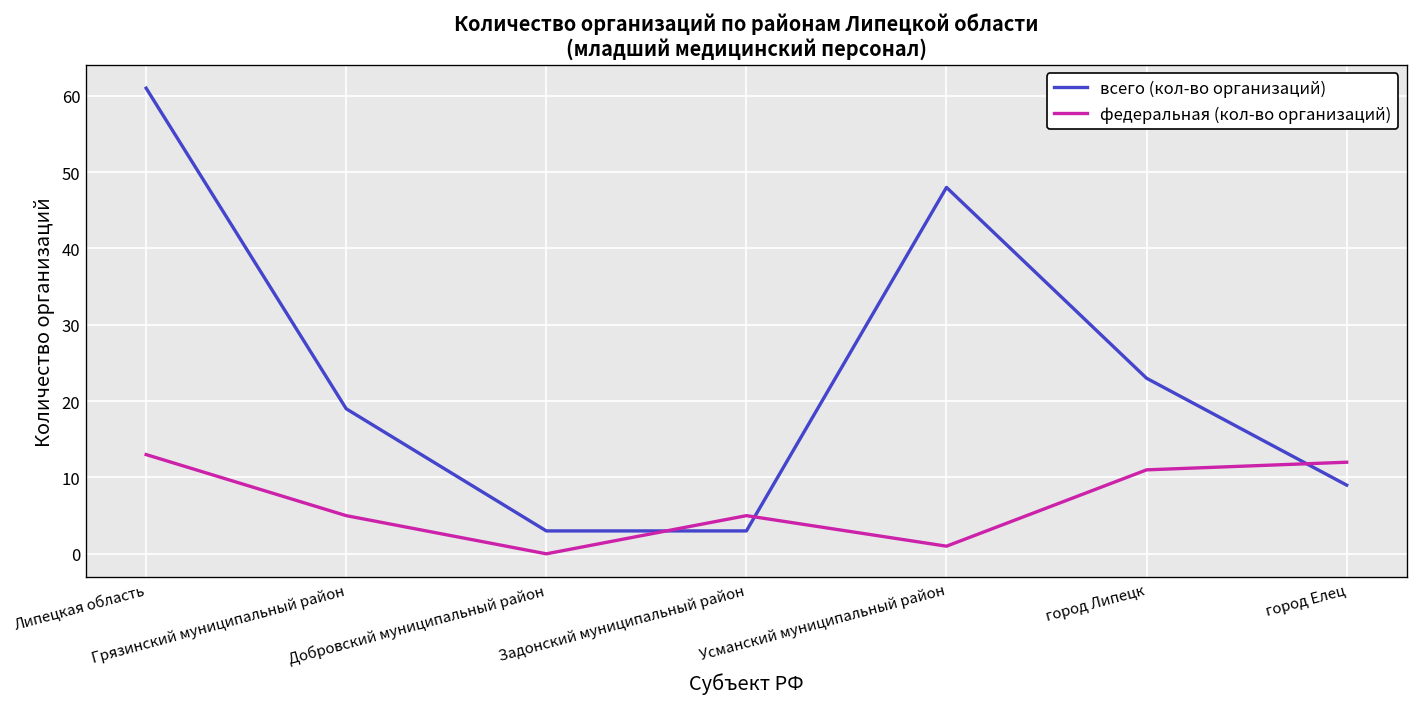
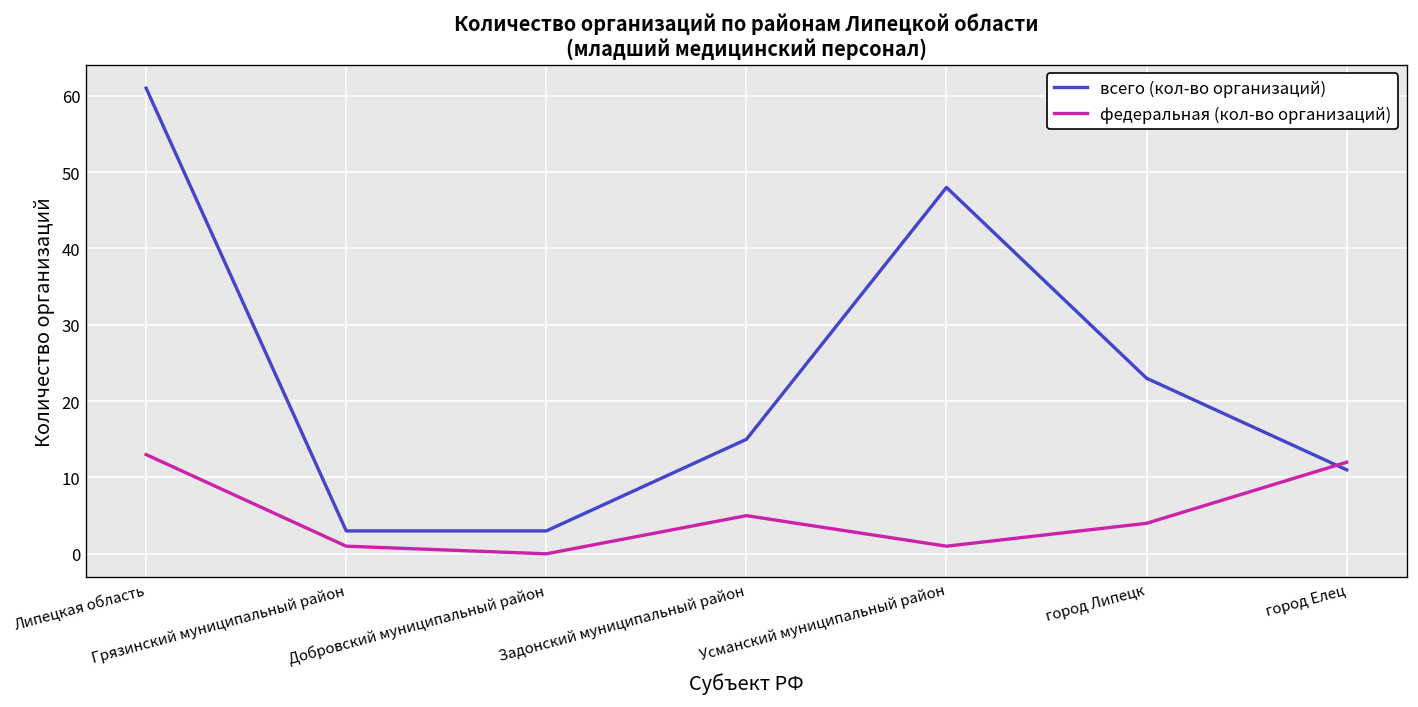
всего (кол-во организаций), Грязинский муниципальный район: 19 -> 3
федеральная (кол-во организаций), Грязинский муниципальный район: 5 -> 1
всего (кол-во организаций), Задонский муниципальный район: 3 -> 15
федеральная (кол-во организаций), город Липецк: 11 -> 4
всего (кол-во организаций), город Елец: 9 -> 11
